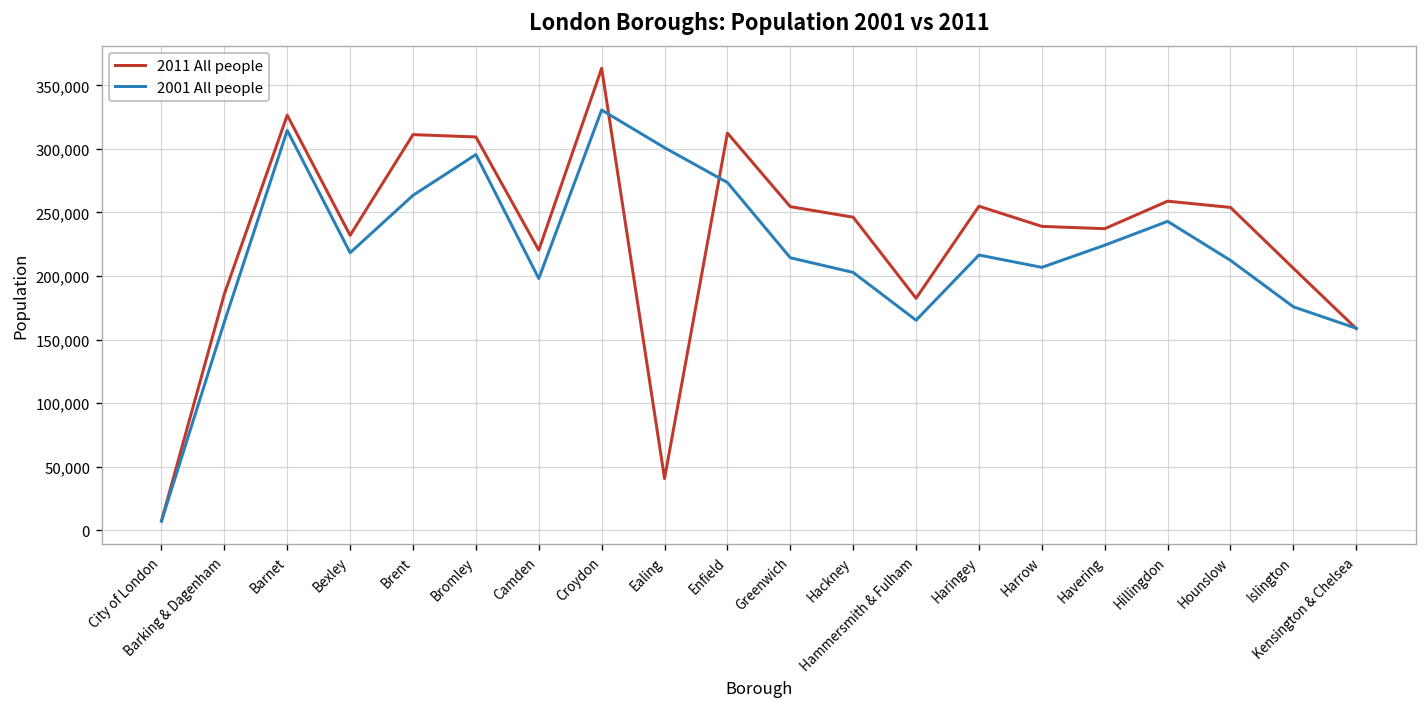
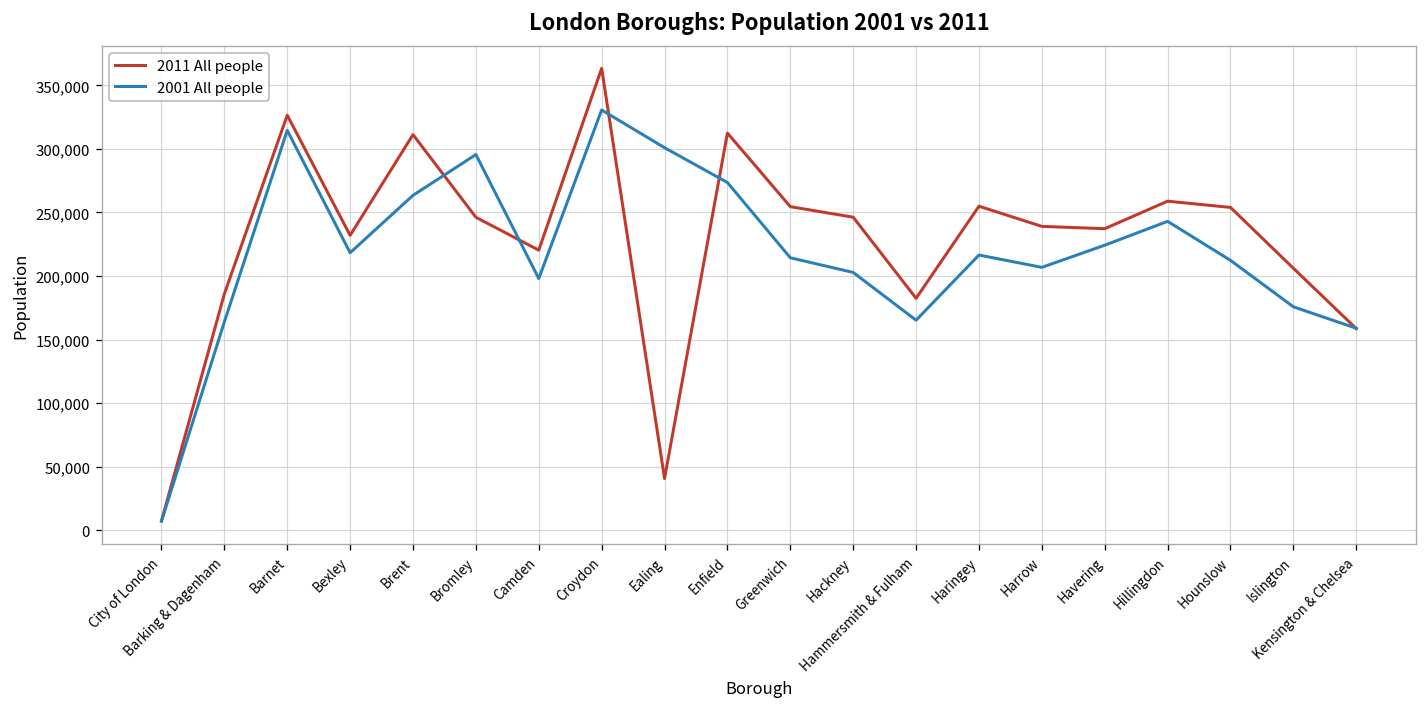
2011 All people, Bromley: 309,000 -> 246,000
